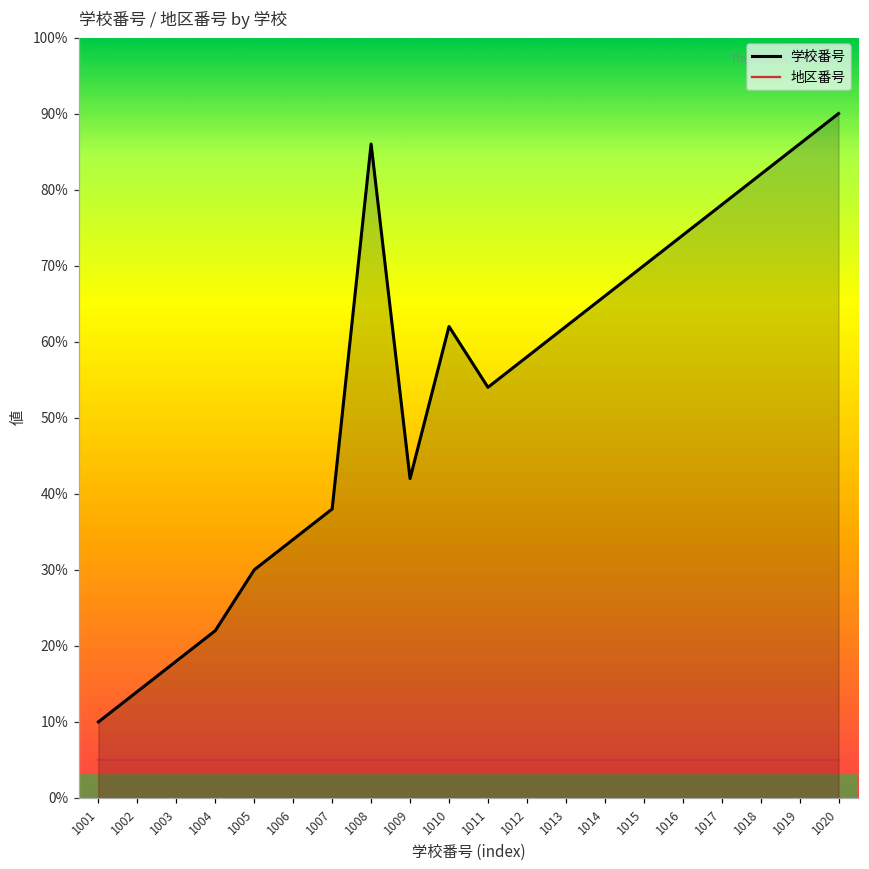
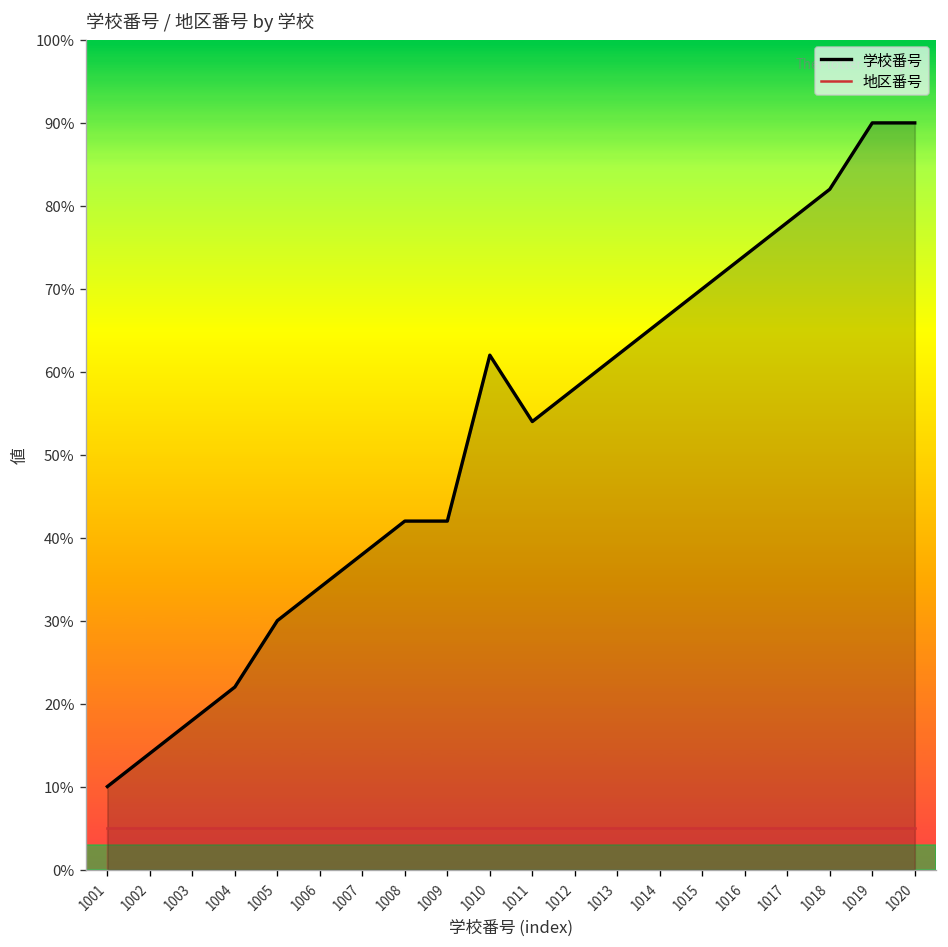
学校番号, 1008: 86% -> 42%
学校番号, 1019: 86% -> 90%
